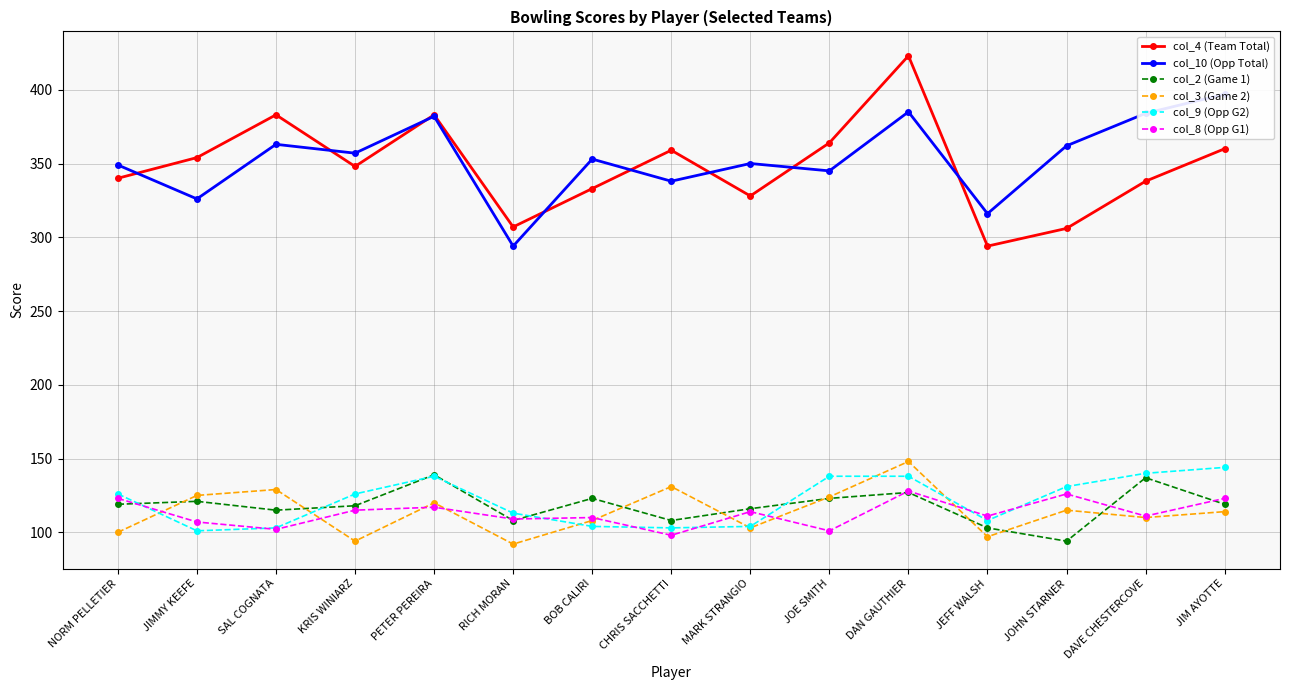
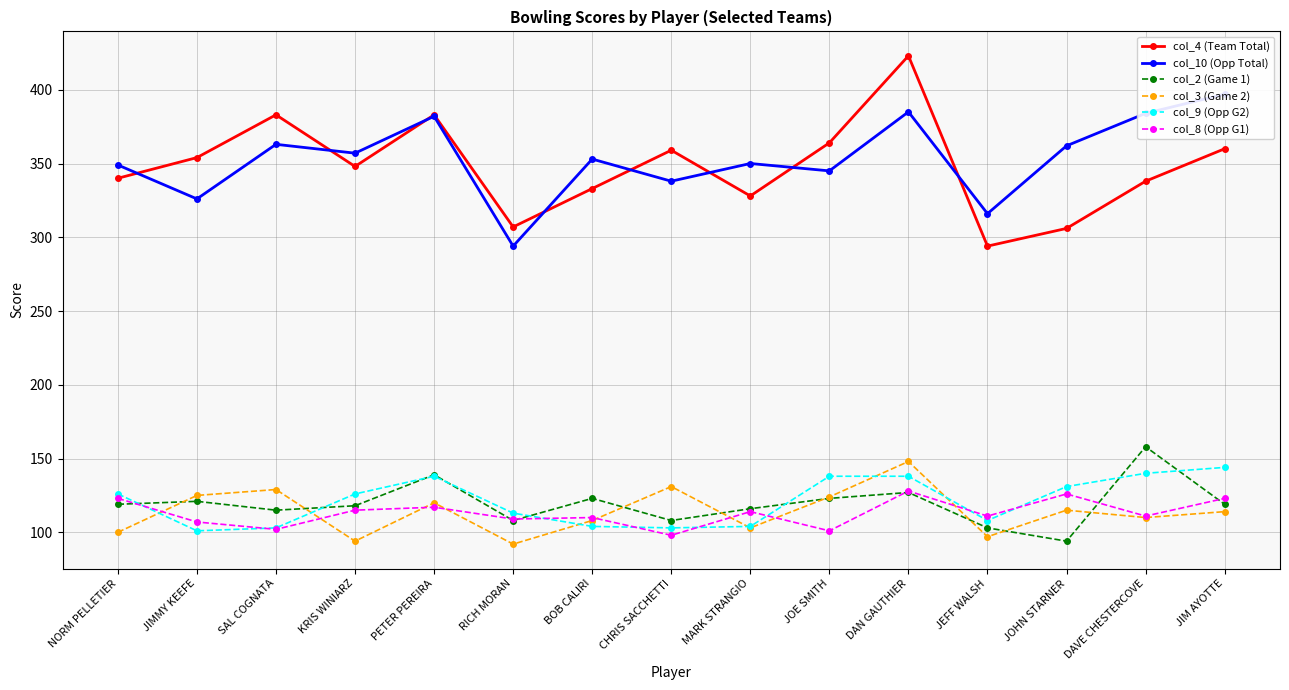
col_2 (Game 1), DAVE CHESTERCOVE: 137 -> 158
